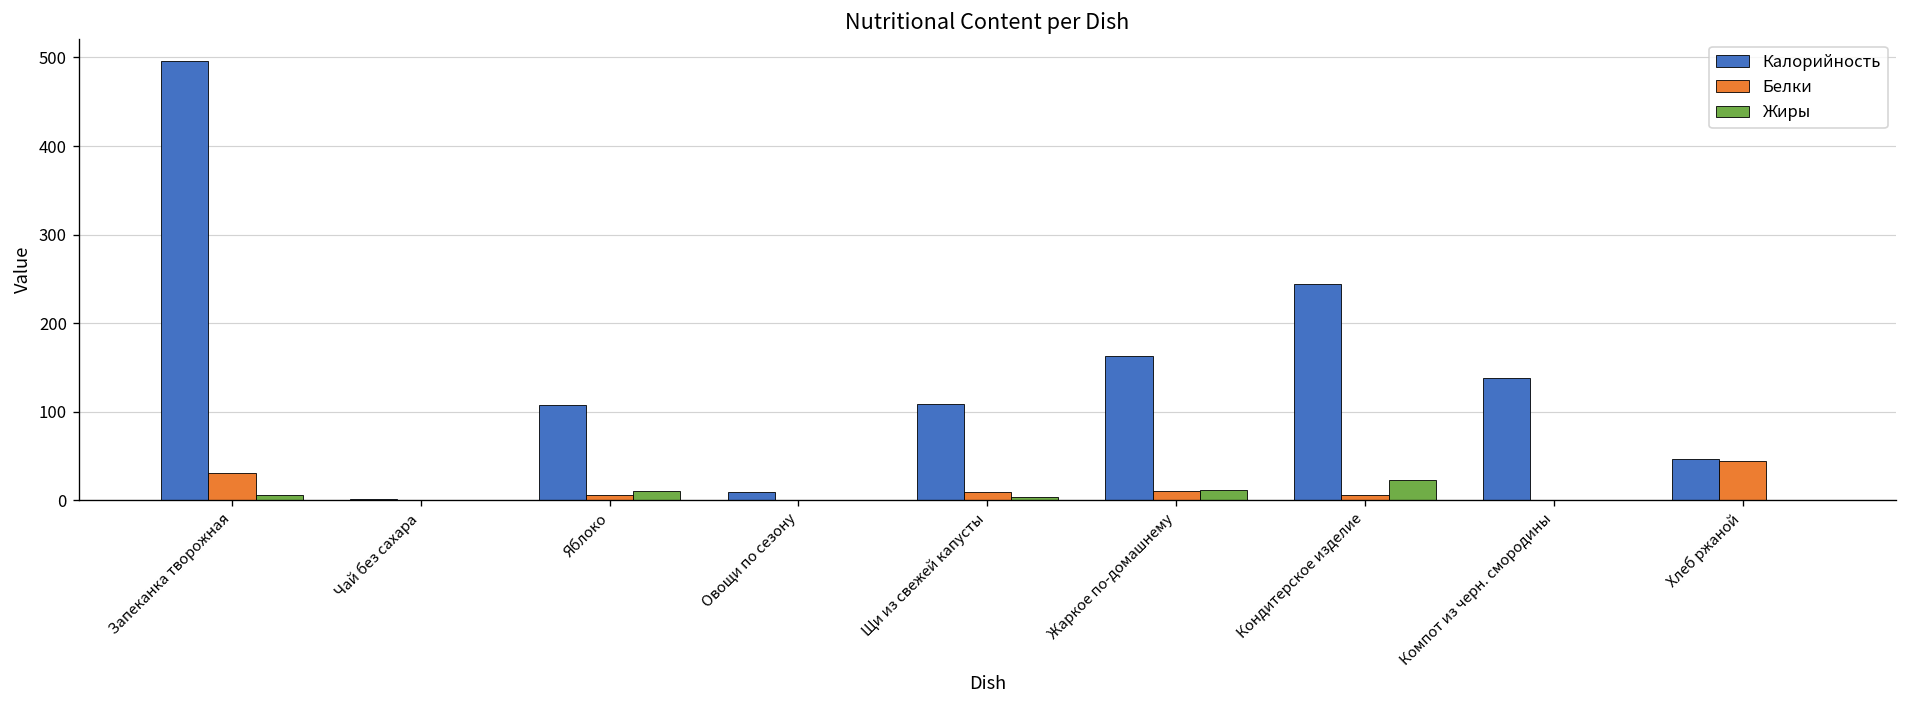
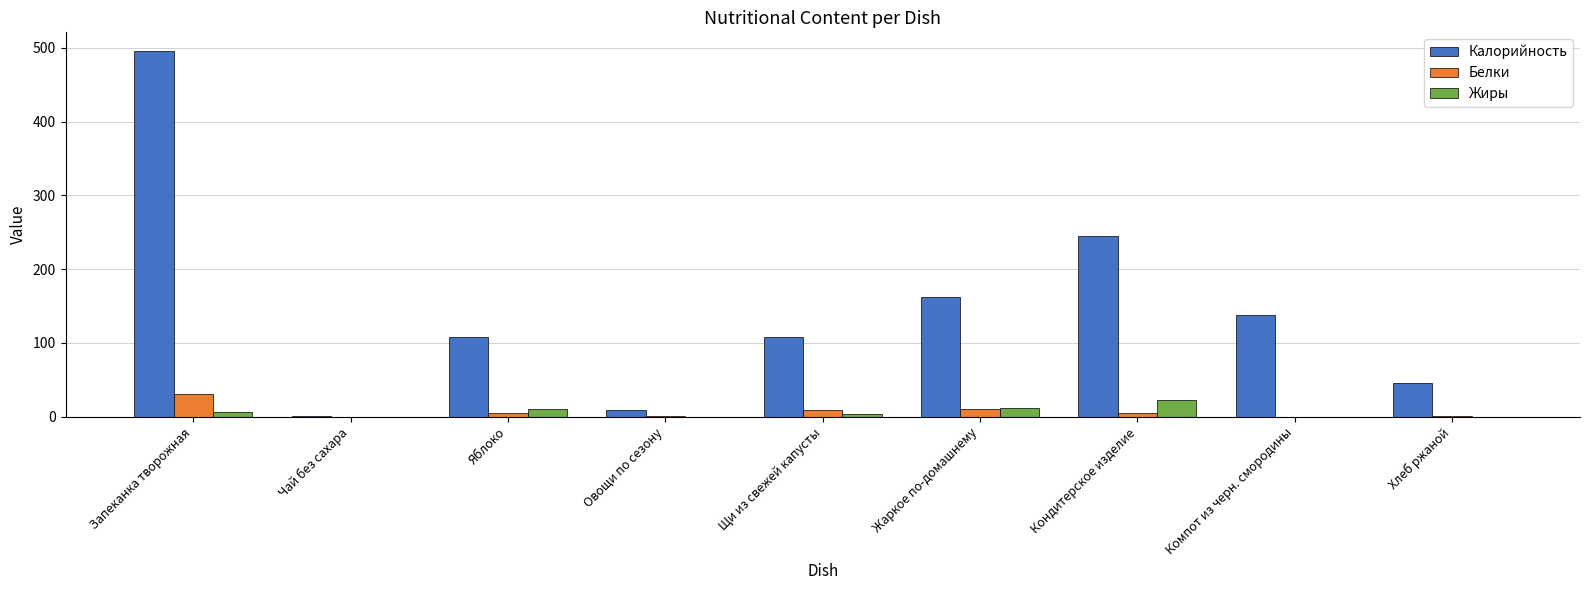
Белки, Хлеб ржаной: 40 -> 0
